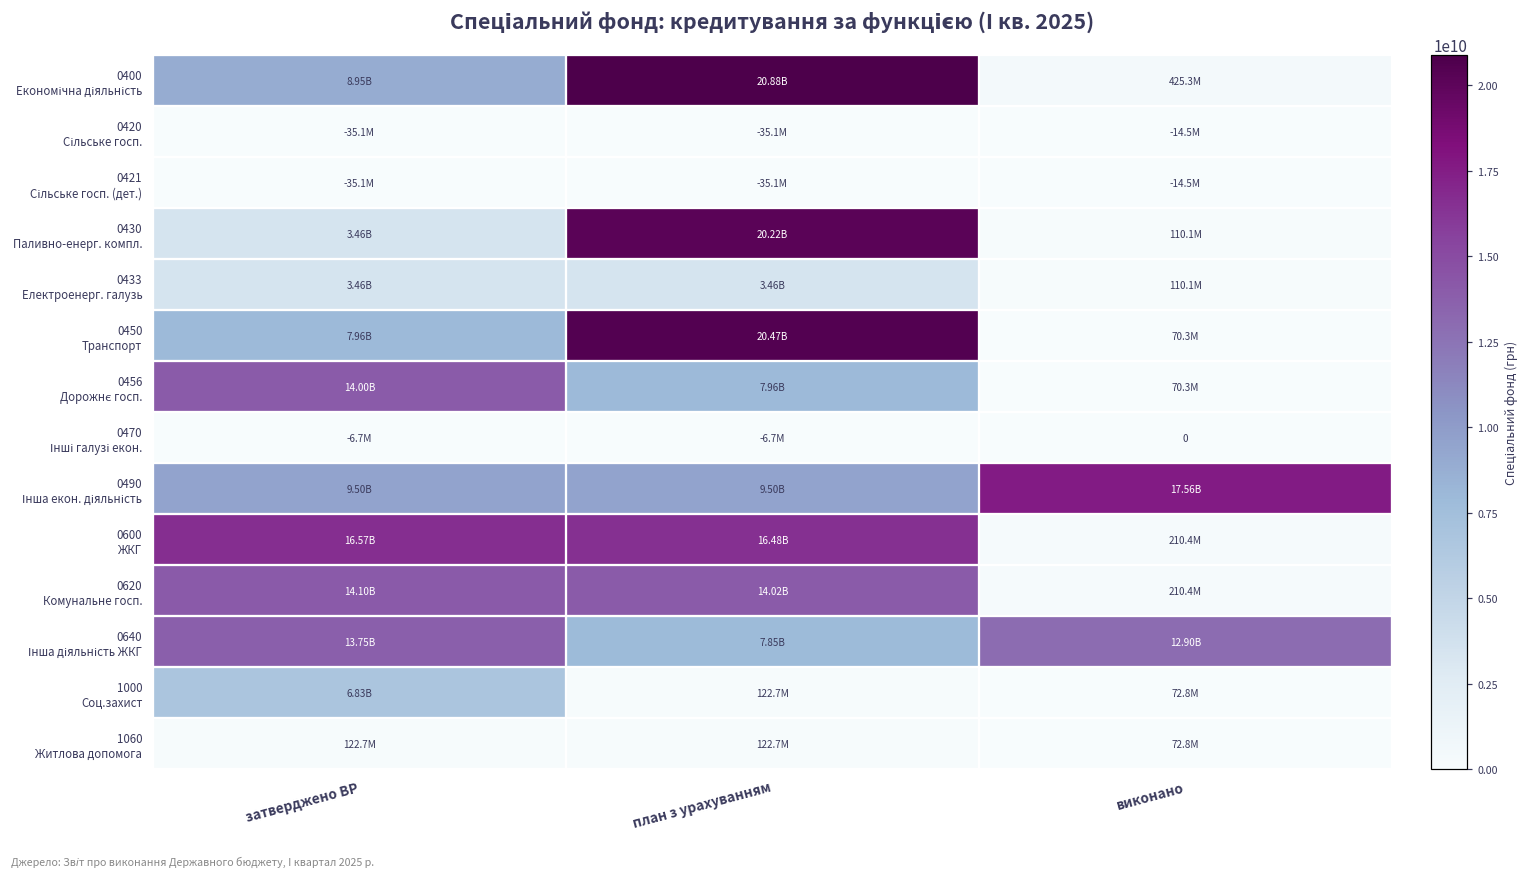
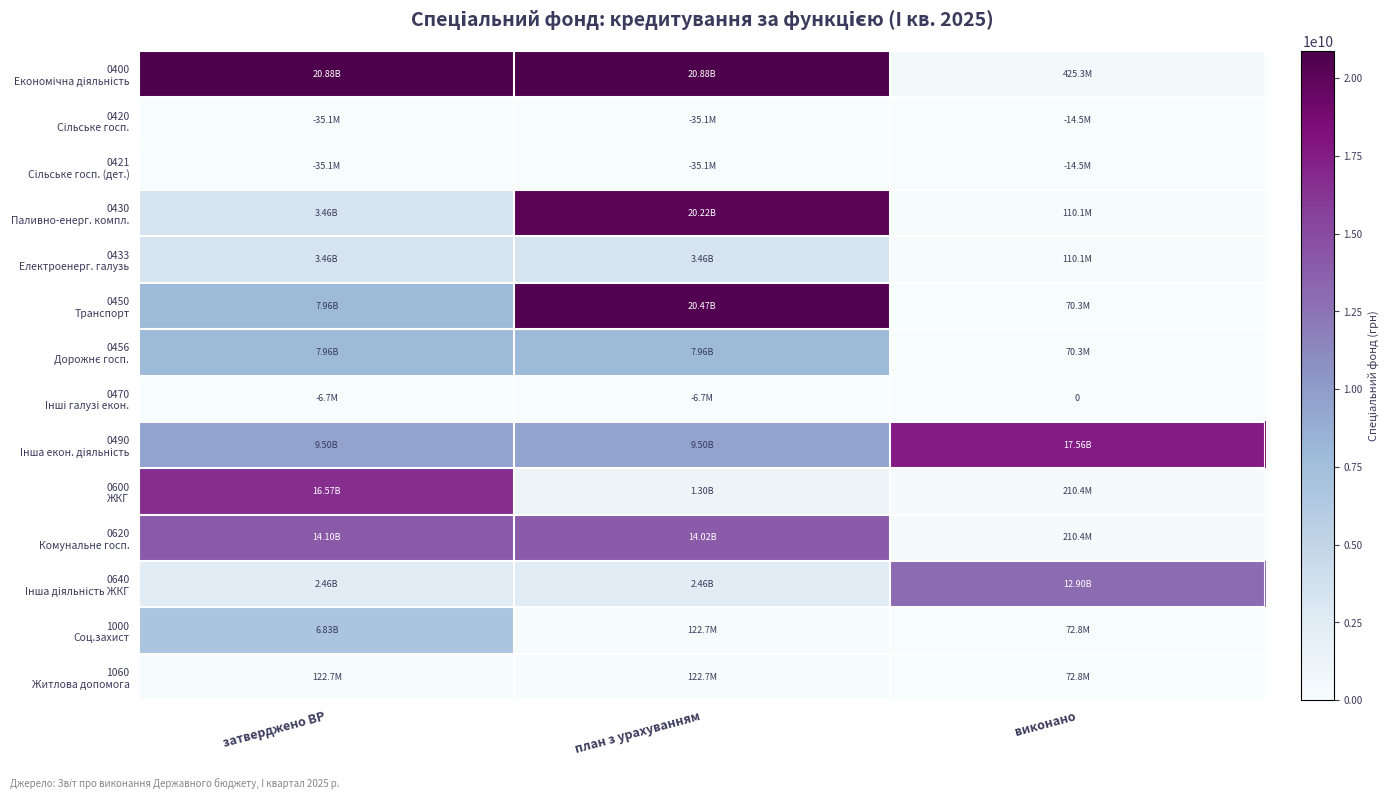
0400 Економічна діяльність, затверджено ВР: 8.95B -> 20.88B
0456 Дорожнє госп., затверджено ВР: 14.00B -> 7.96B
0600 ЖКГ, план з урахуванням: 16.48B -> 1.30B
0640 Інша діяльність ЖКГ, затверджено ВР: 13.75B -> 2.46B
0640 Інша діяльність ЖКГ, план з урахуванням: 7.85B -> 2.46B
